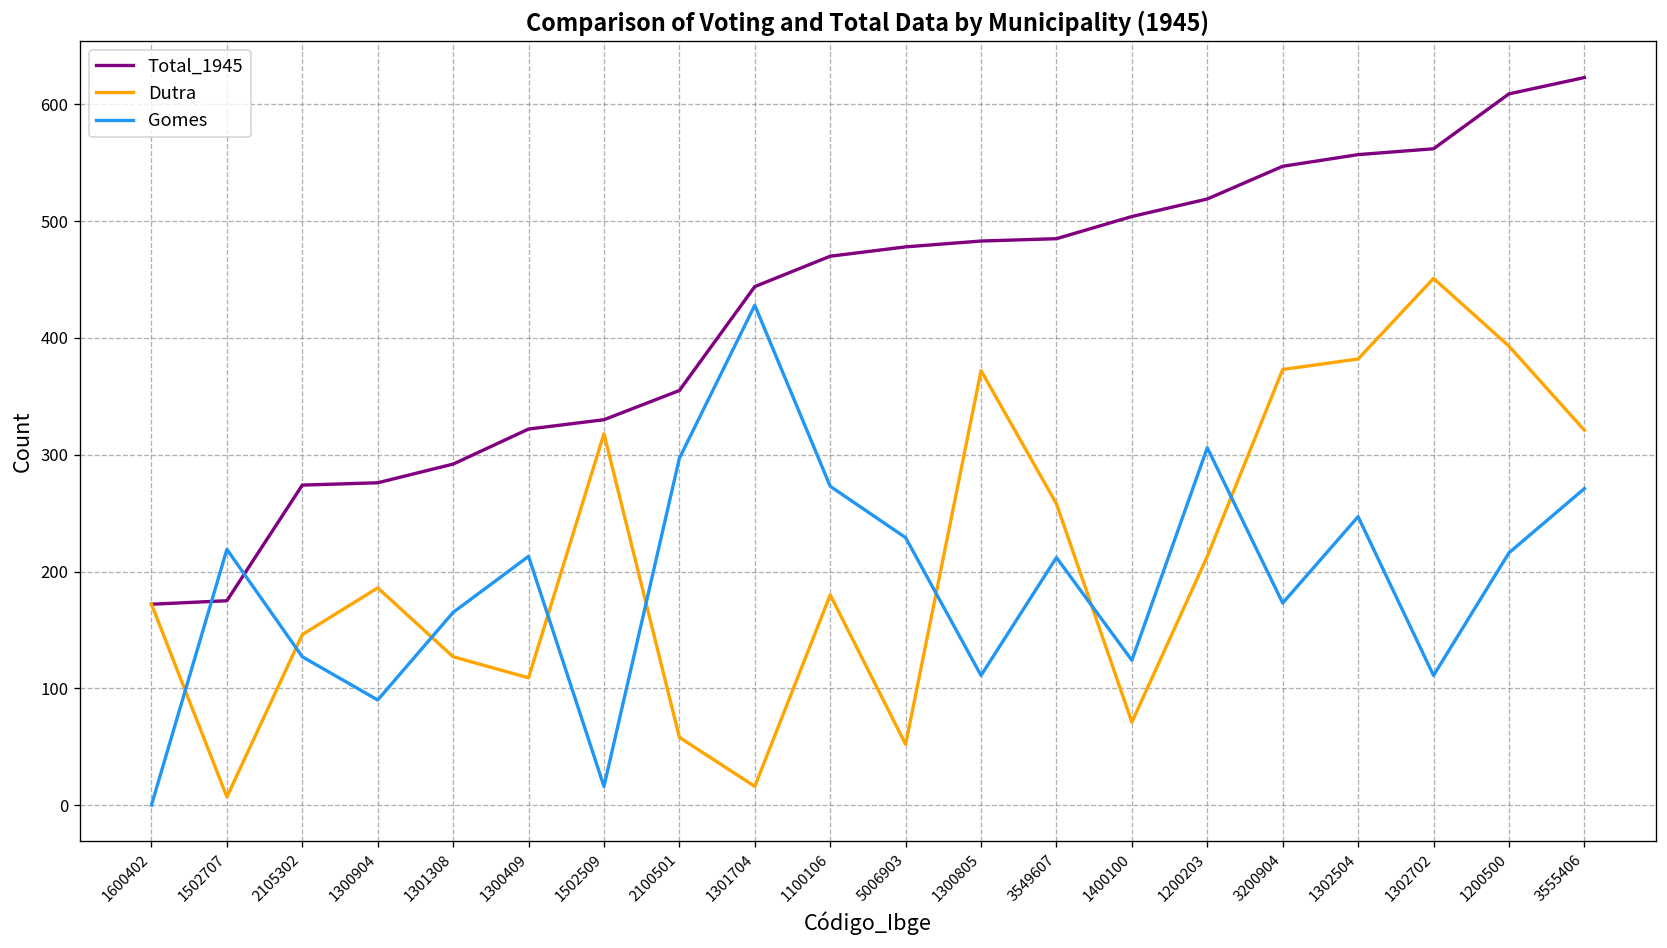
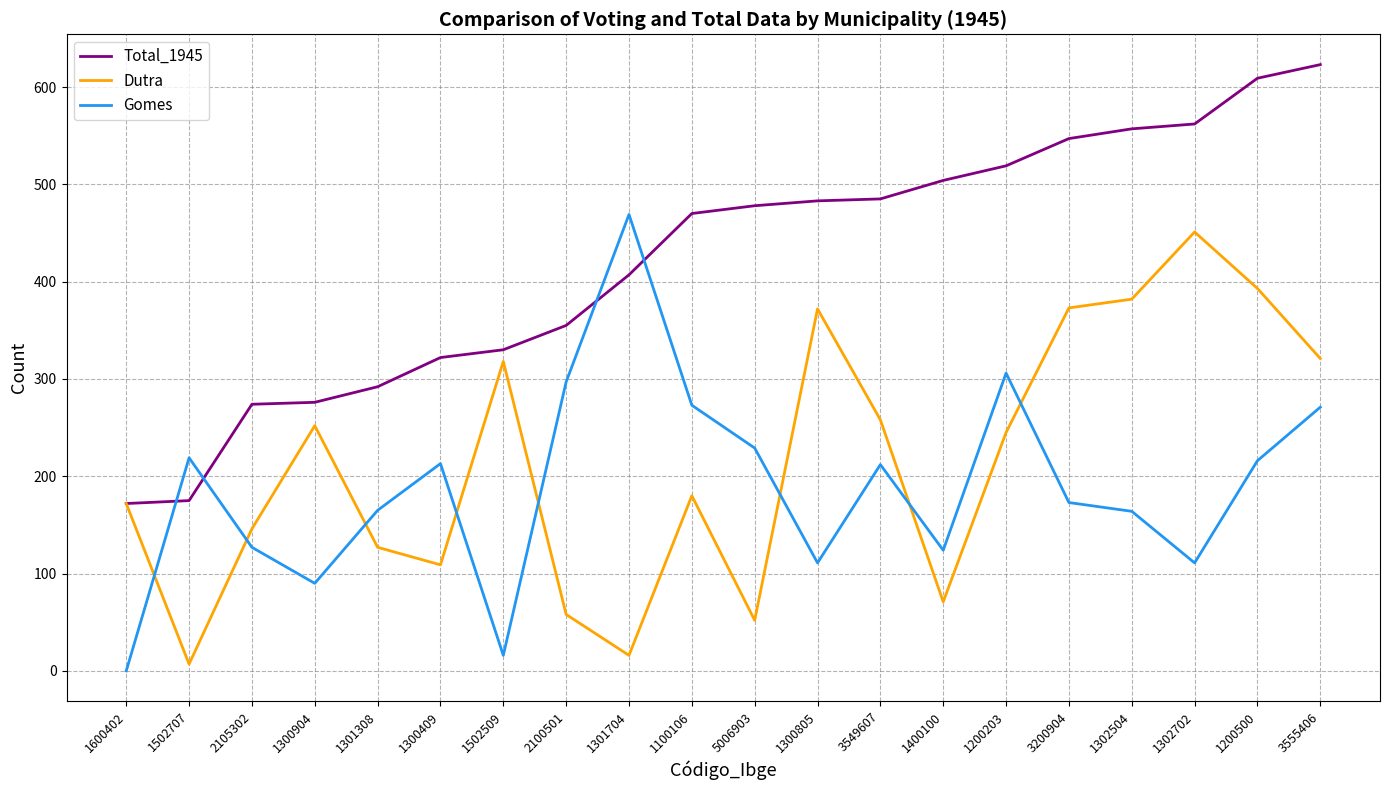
Dutra, 1300904: 190 -> 250
Total_1945, 1301704: 440 -> 410
Gomes, 1301704: 430 -> 470
Dutra, 1200203: 210 -> 250
Gomes, 1302504: 250 -> 160
